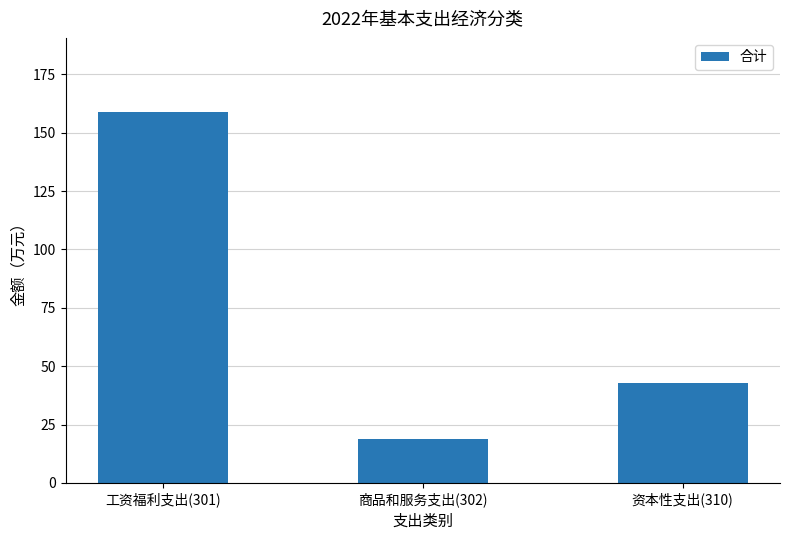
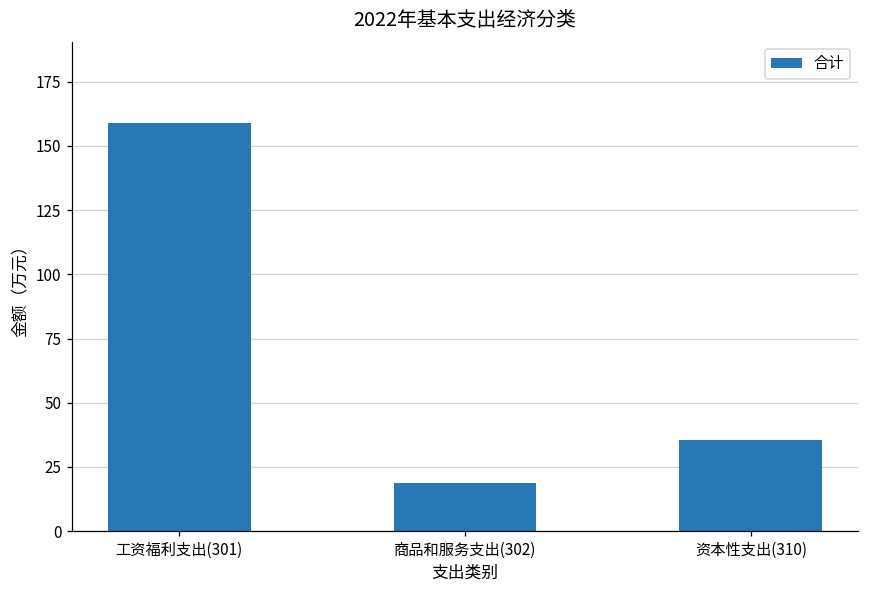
资本性支出(310): 43 -> 35
